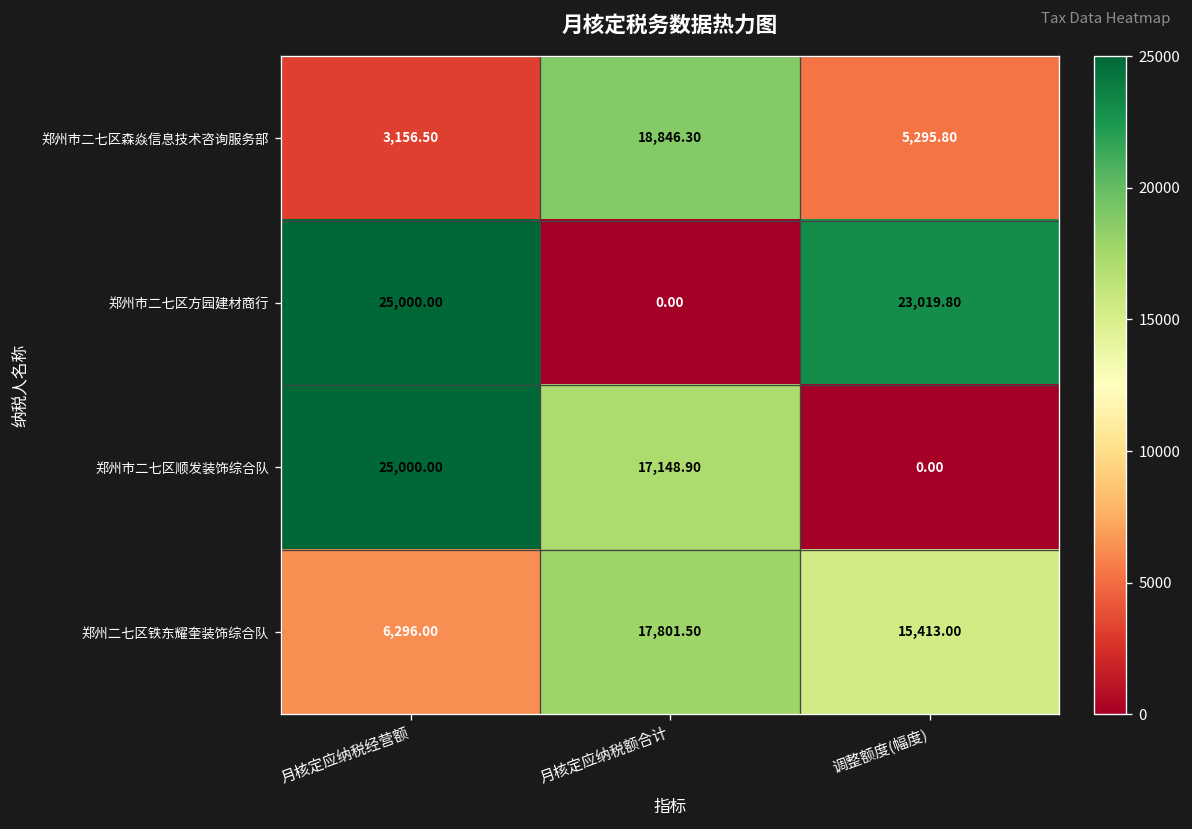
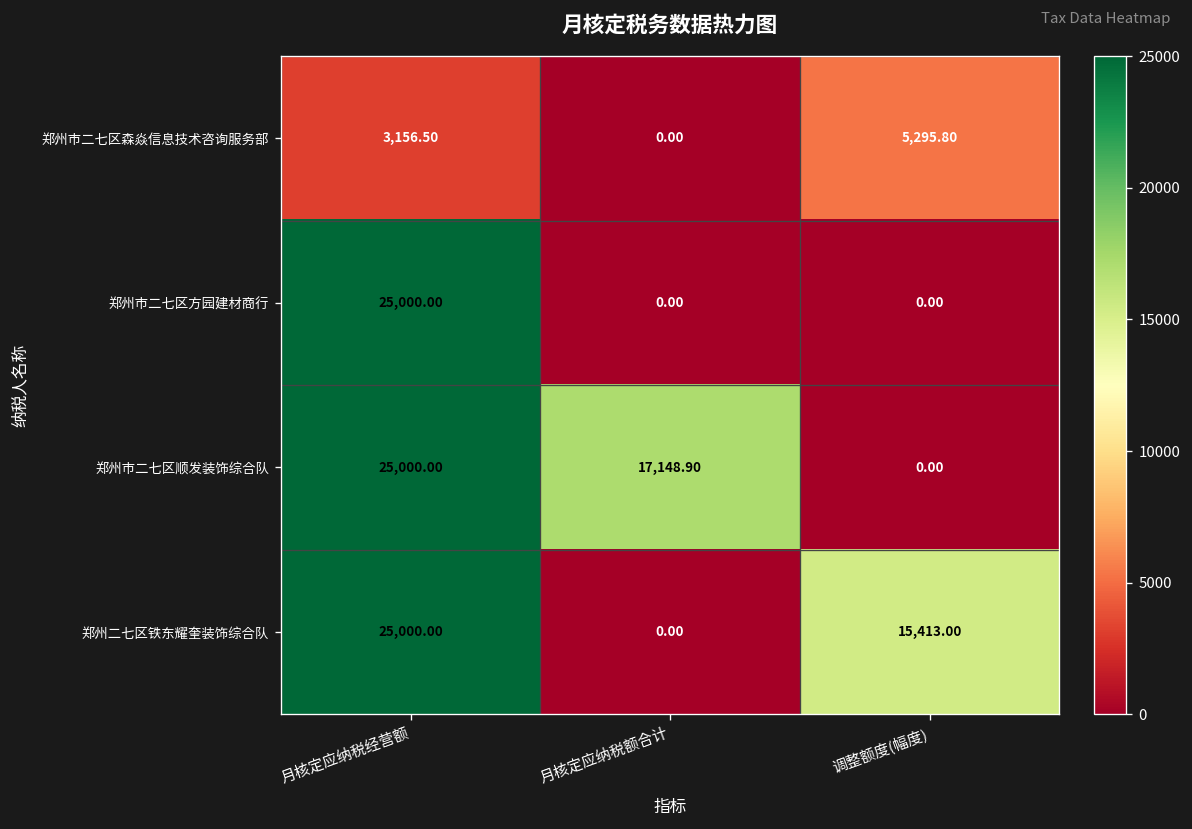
郑州市二七区森焱信息技术咨询服务部, 月核定应纳税额合计: 18,846.30 -> 0.00
郑州市二七区方园建材商行, 调整额度(幅度): 23,019.80 -> 0.00
郑州二七区铁东耀奎装饰综合队, 月核定应纳税经营额: 6,296.00 -> 25,000.00
郑州二七区铁东耀奎装饰综合队, 月核定应纳税额合计: 17,801.50 -> 0.00
